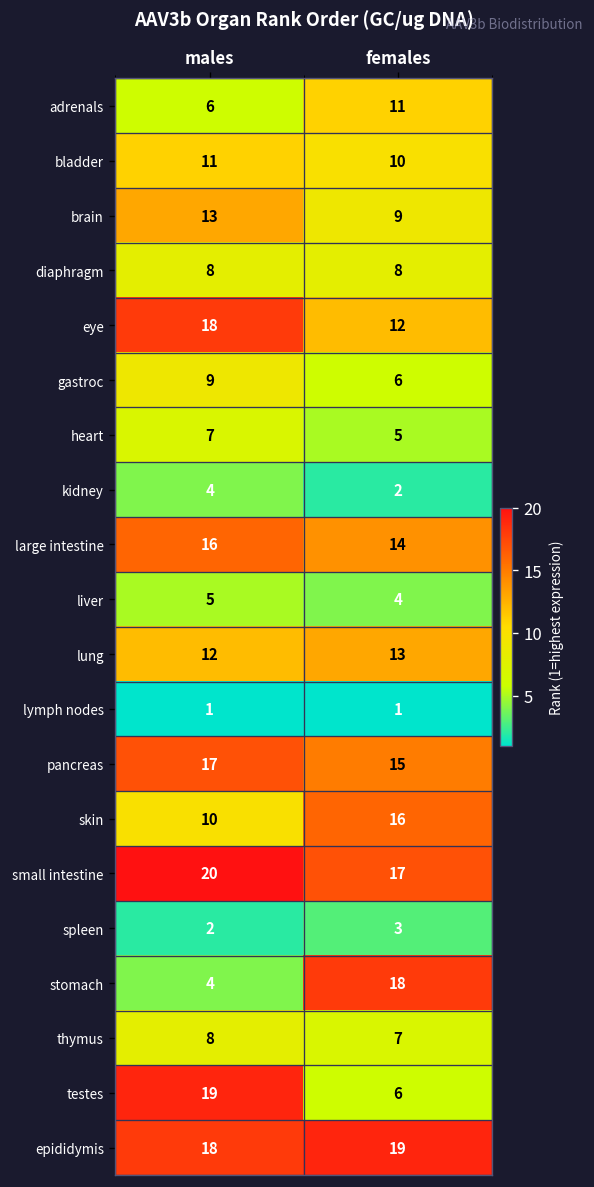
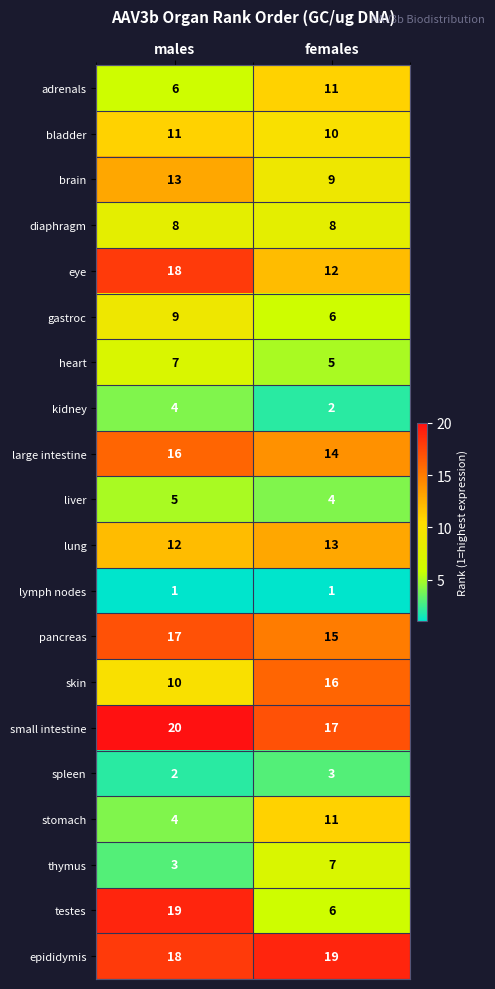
stomach, females: 18 -> 11
thymus, males: 8 -> 3
